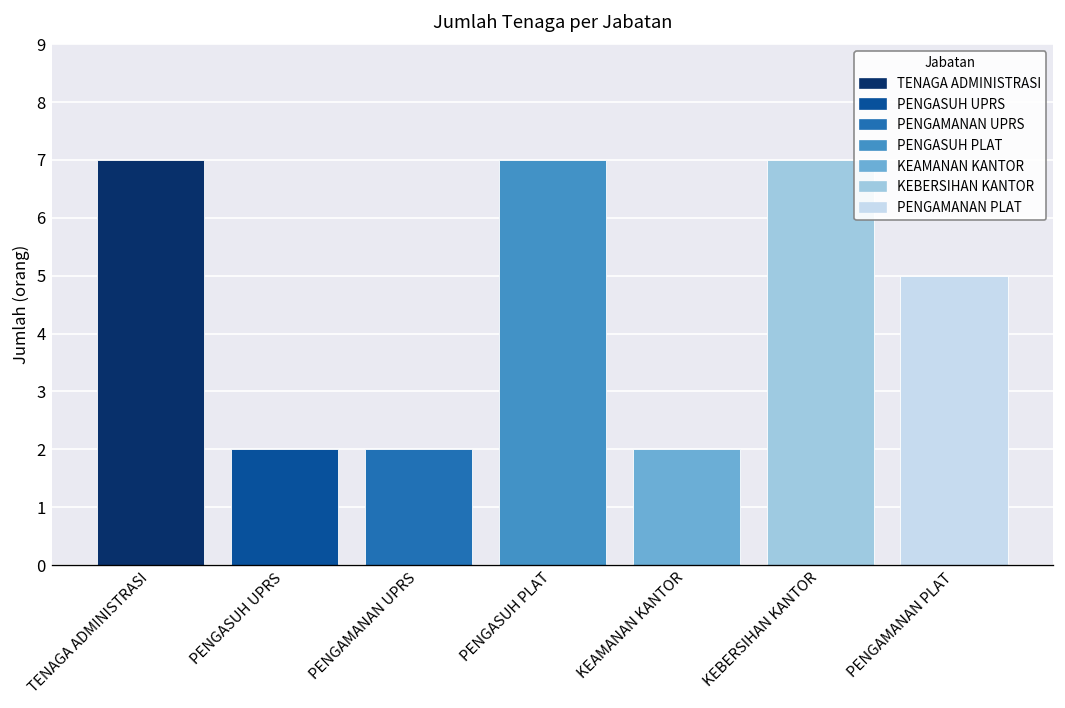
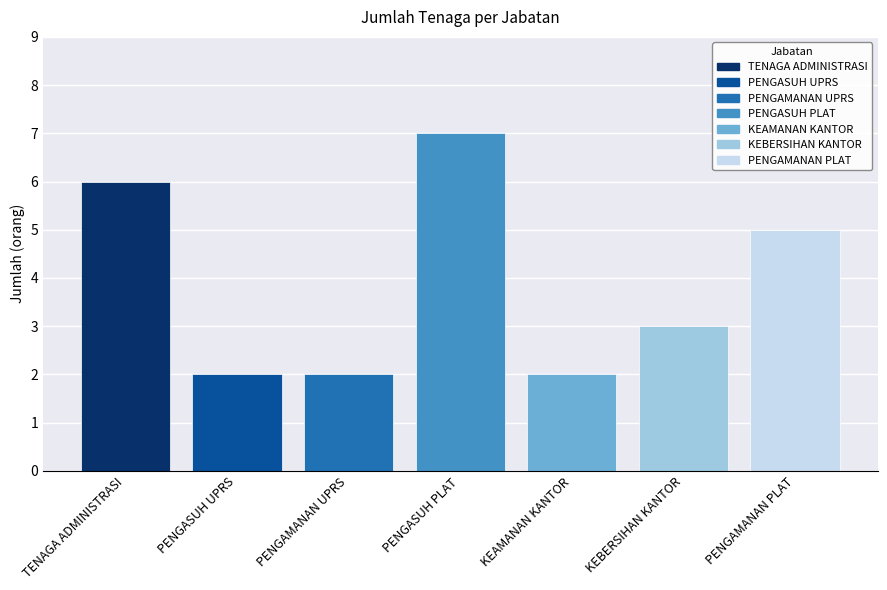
TENAGA ADMINISTRASI: 7 -> 6
KEBERSIHAN KANTOR: 7 -> 3
